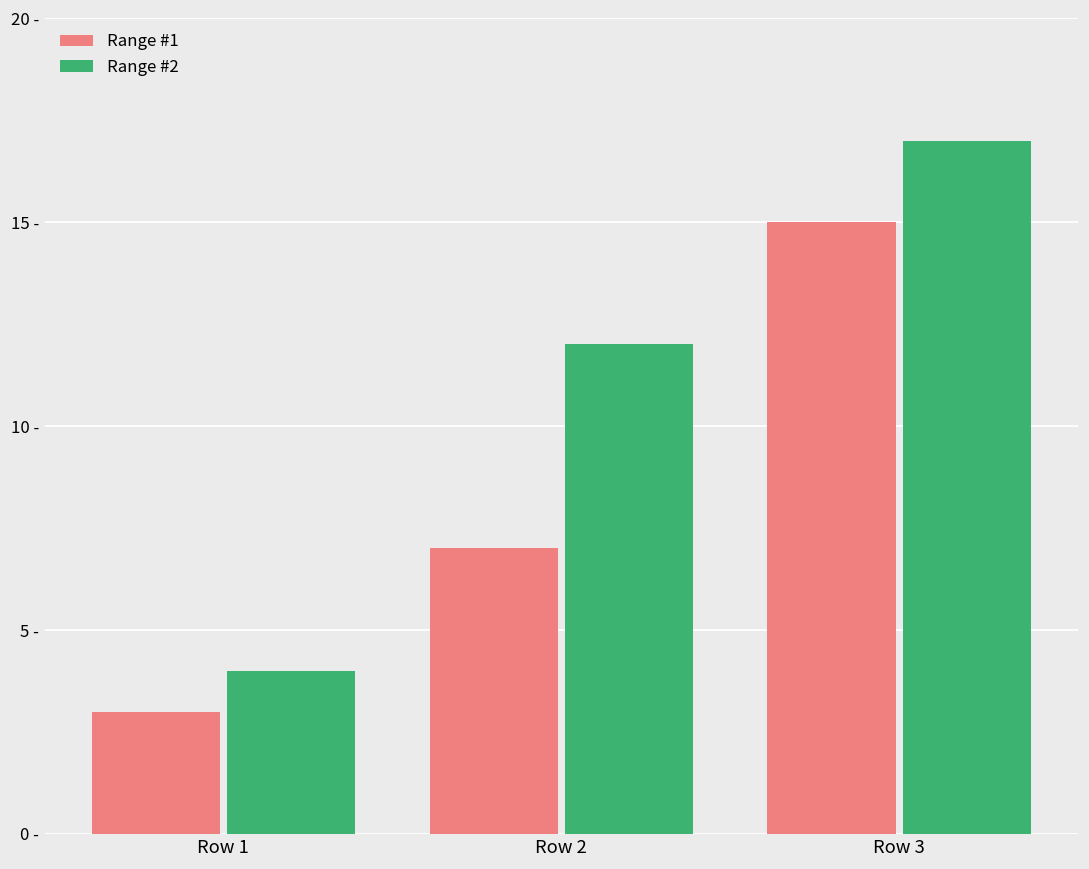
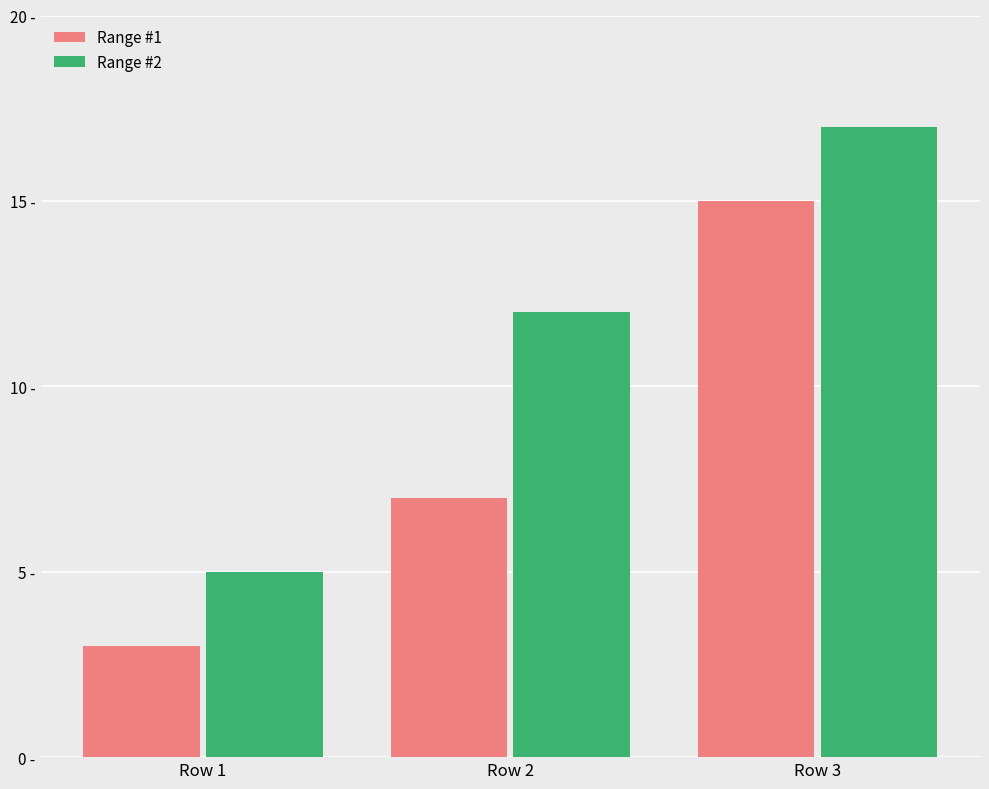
Range #2, Row 1: 4 - -> 5 -
